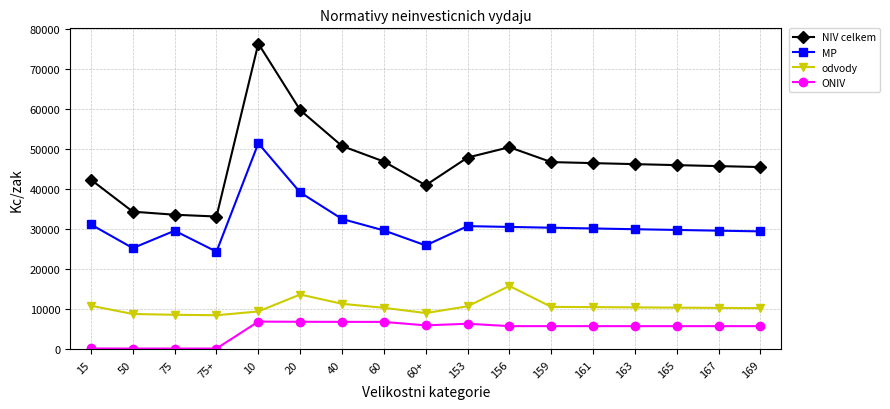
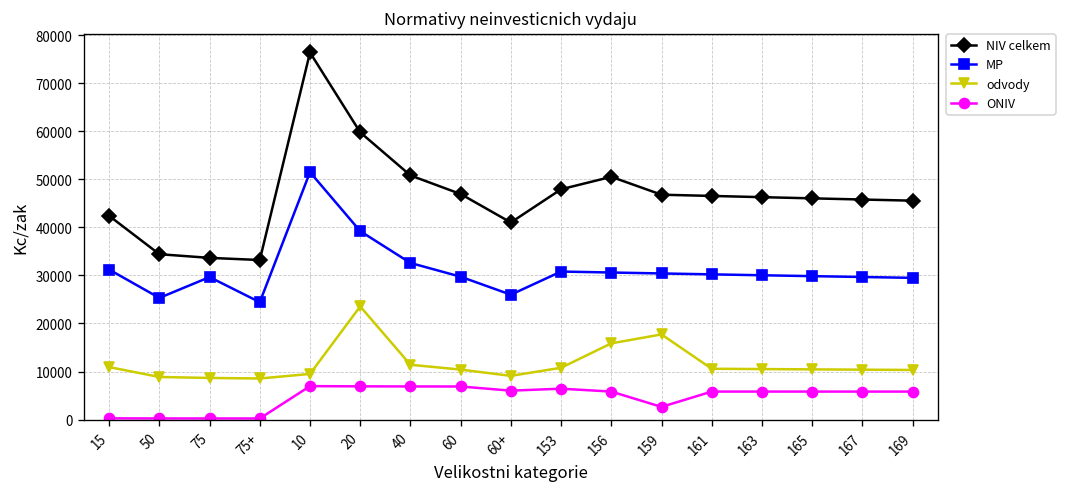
odvody, 20: 14000 -> 24000
odvody, 159: 11000 -> 18000
ONIV, 159: 6000 -> 3000
